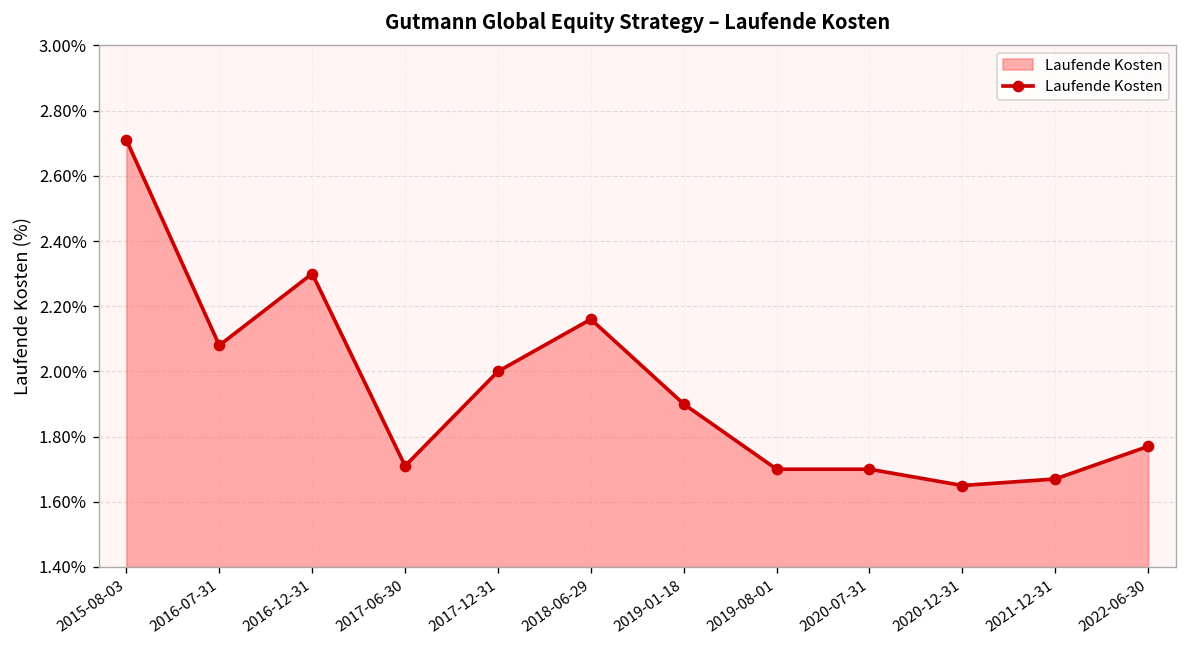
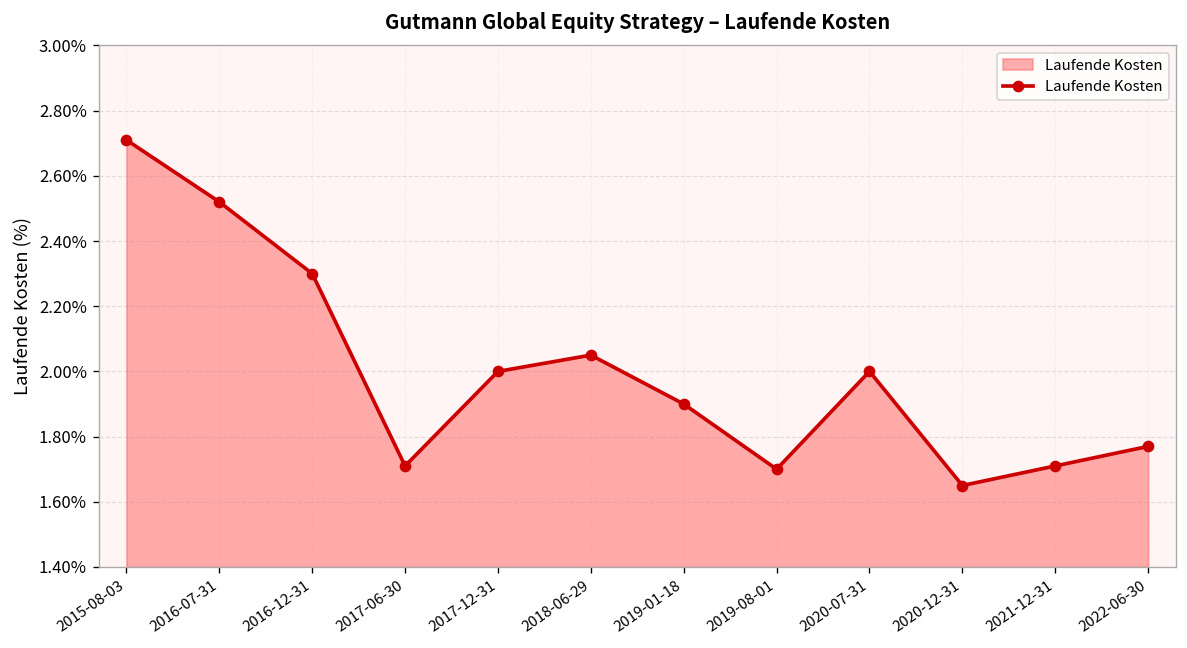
2016-07-31: 2.08% -> 2.52%
2018-06-29: 2.16% -> 2.05%
2020-07-31: 1.7% -> 2.0%
2021-12-31: 1.67% -> 1.71%
